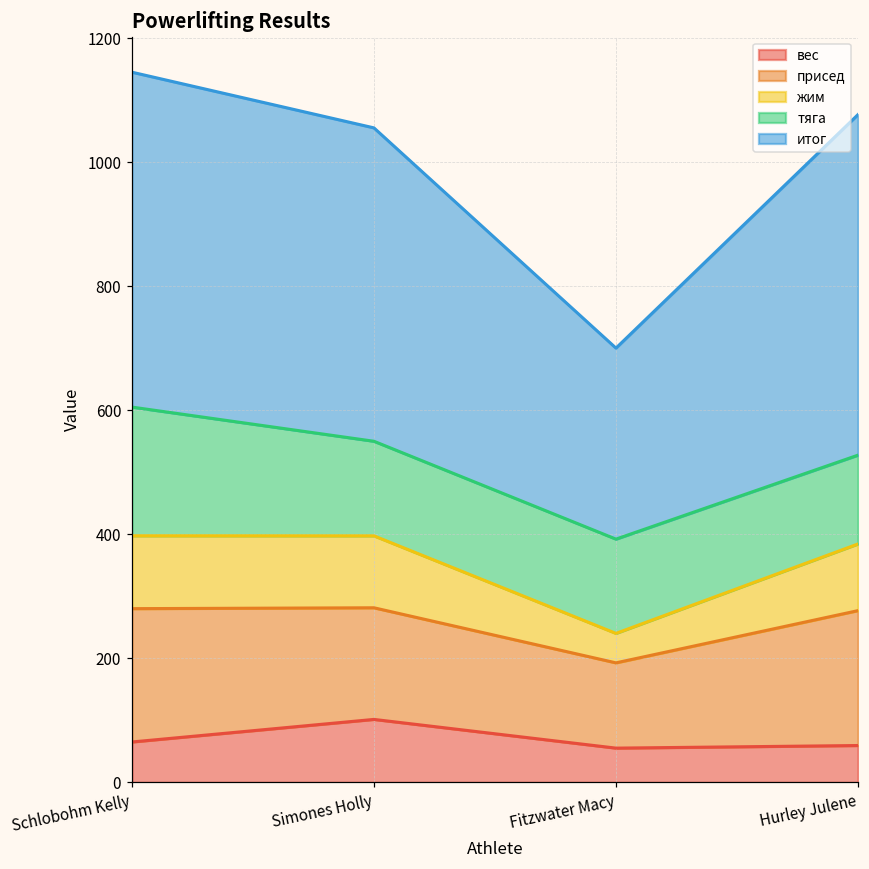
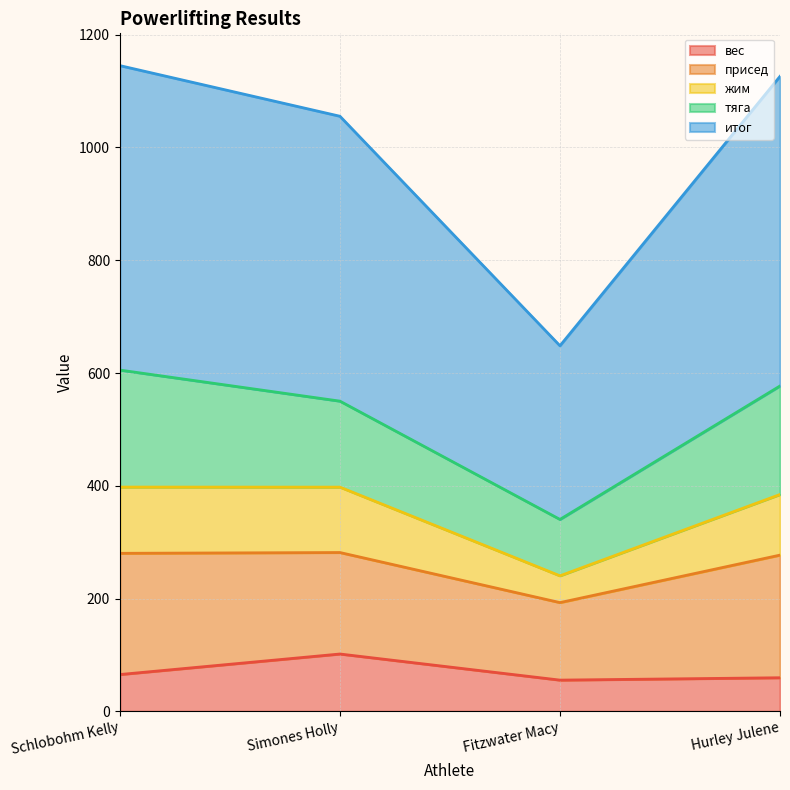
тяга, Fitzwater Macy: 150 -> 100
тяга, Hurley Julene: 140 -> 190
